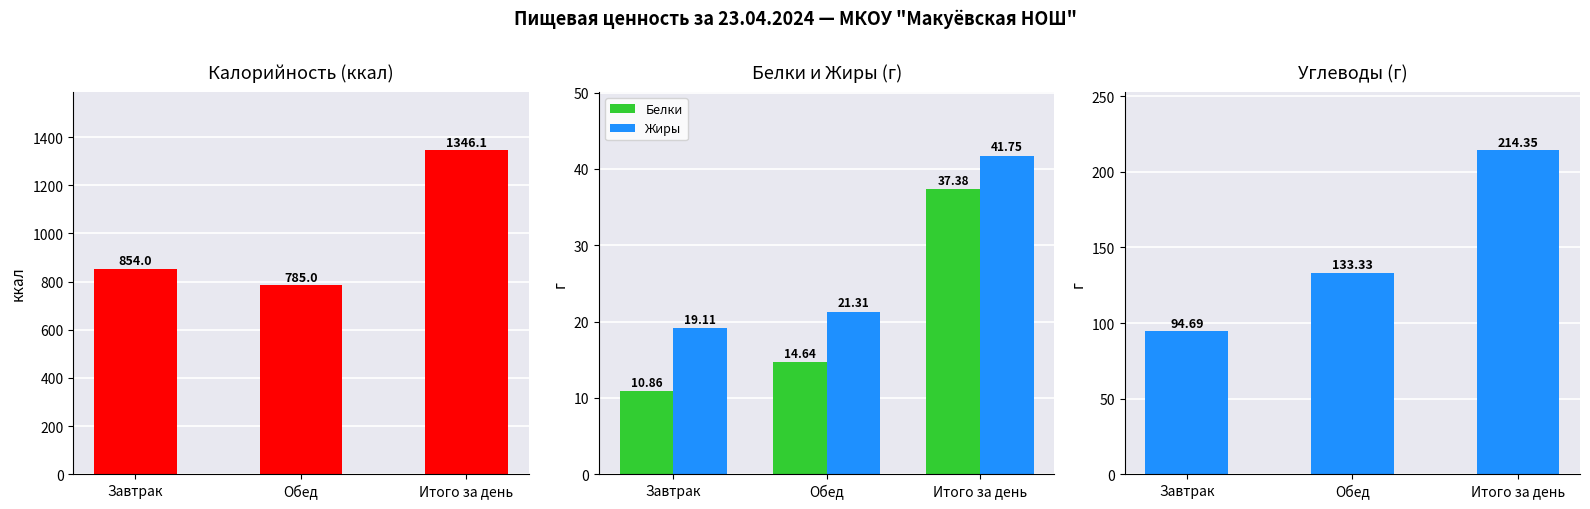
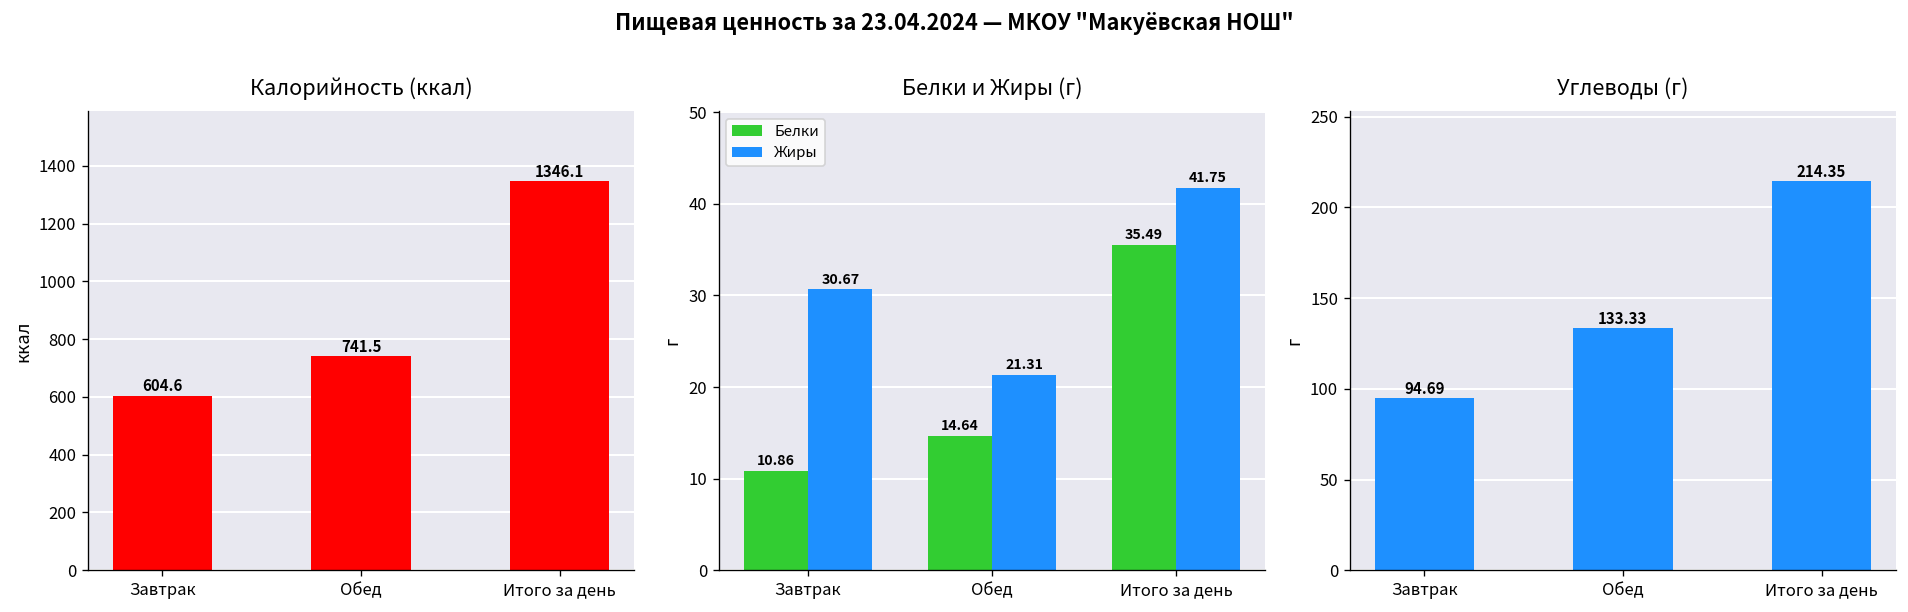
Калорийность (ккал), Завтрак: 854.0 -> 604.6
Калорийность (ккал), Обед: 785.0 -> 741.5
Белки и Жиры (г), Жиры, Завтрак: 19.11 -> 30.67
Белки и Жиры (г), Белки, Итого за день: 37.38 -> 35.49
